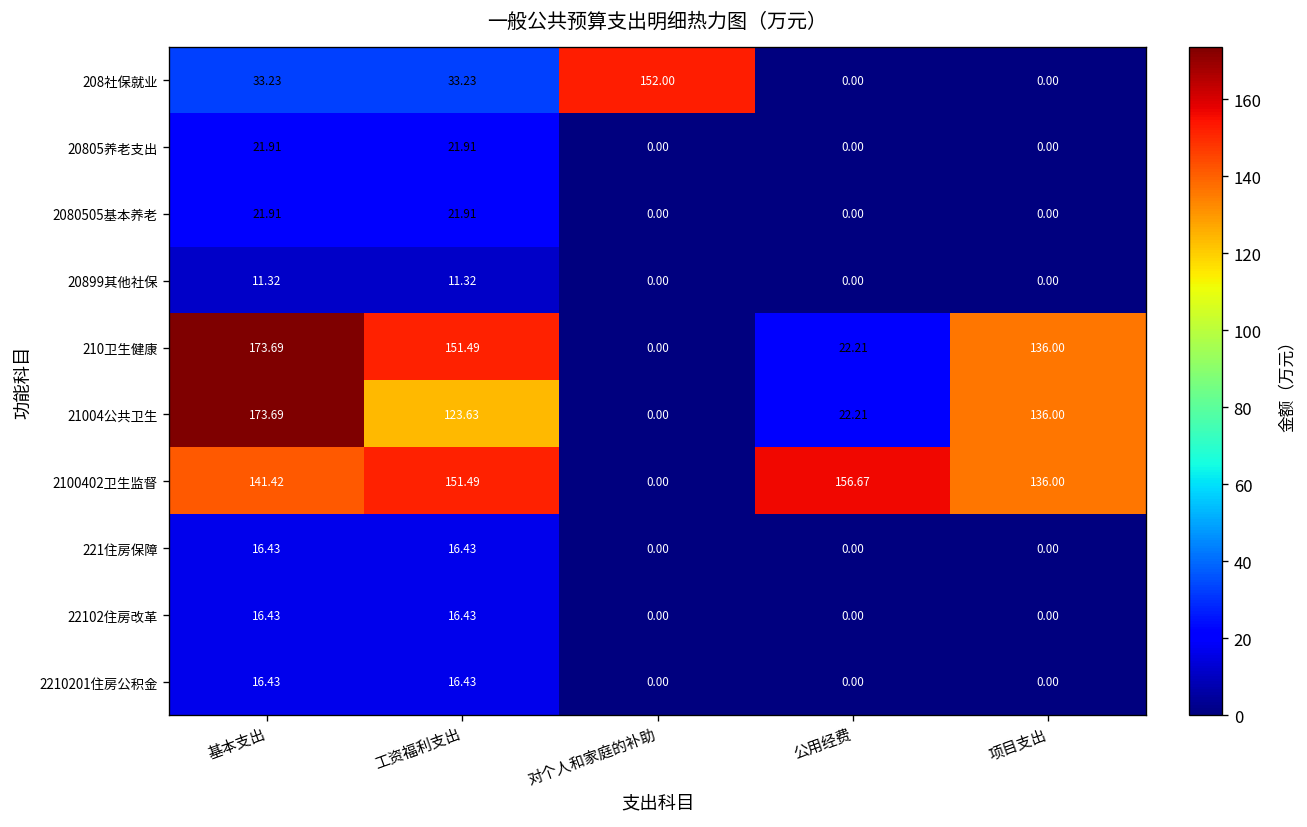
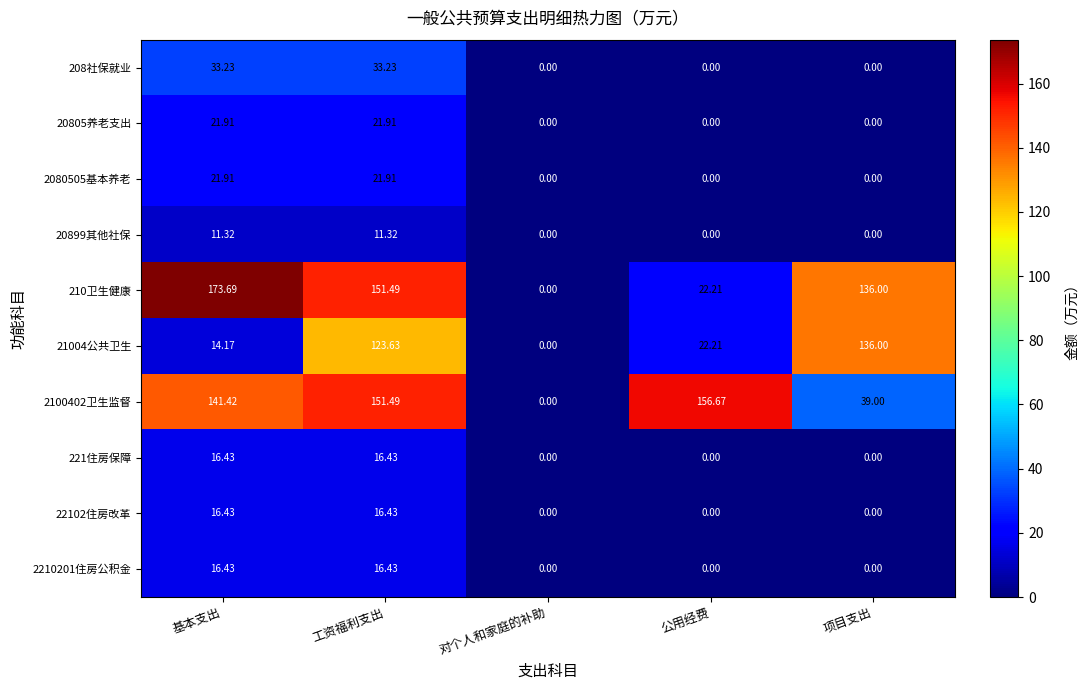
208社保就业, 对个人和家庭的补助: 152.00 -> 0.00
21004公共卫生, 基本支出: 173.69 -> 14.17
2100402卫生监督, 项目支出: 136.00 -> 39.00
